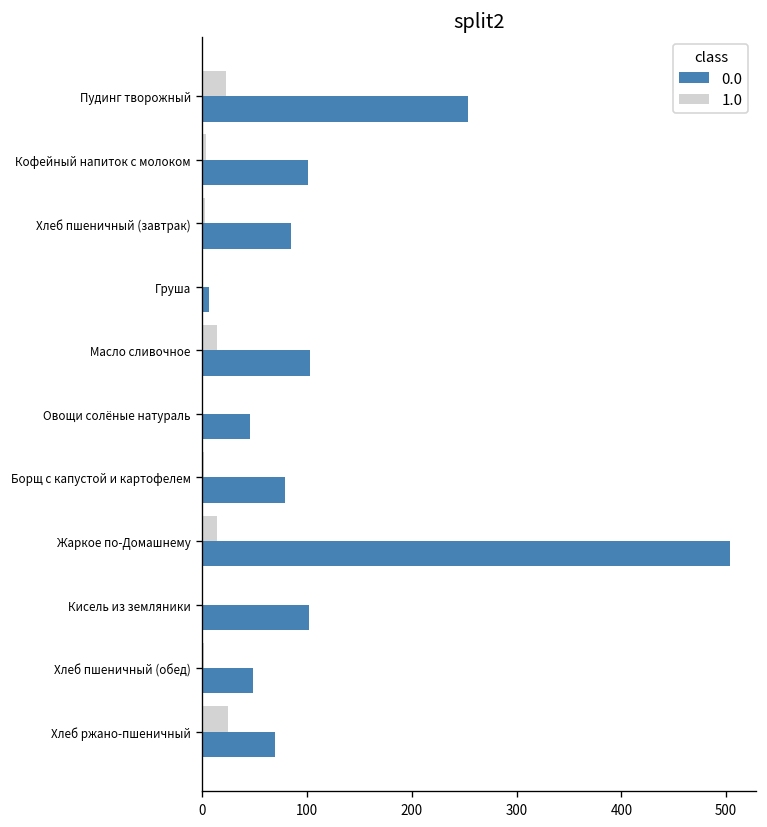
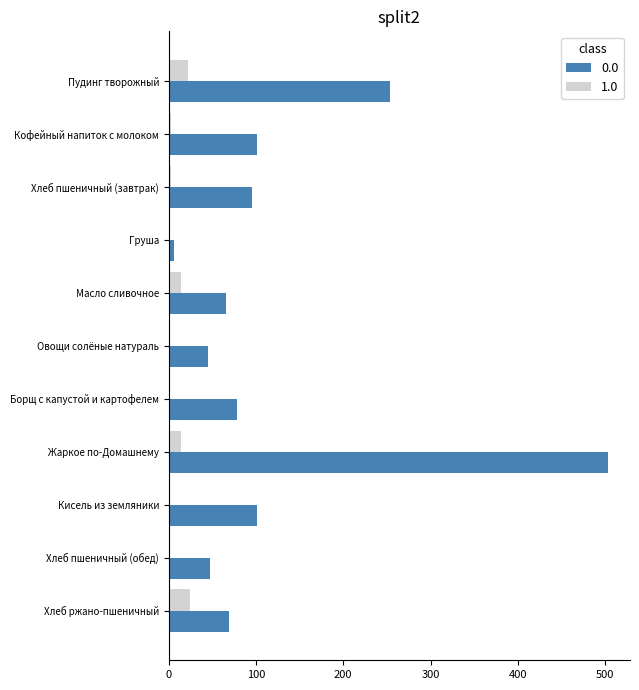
0.0, Хлеб пшеничный (завтрак): 80 -> 100
0.0, Масло сливочное: 100 -> 70
